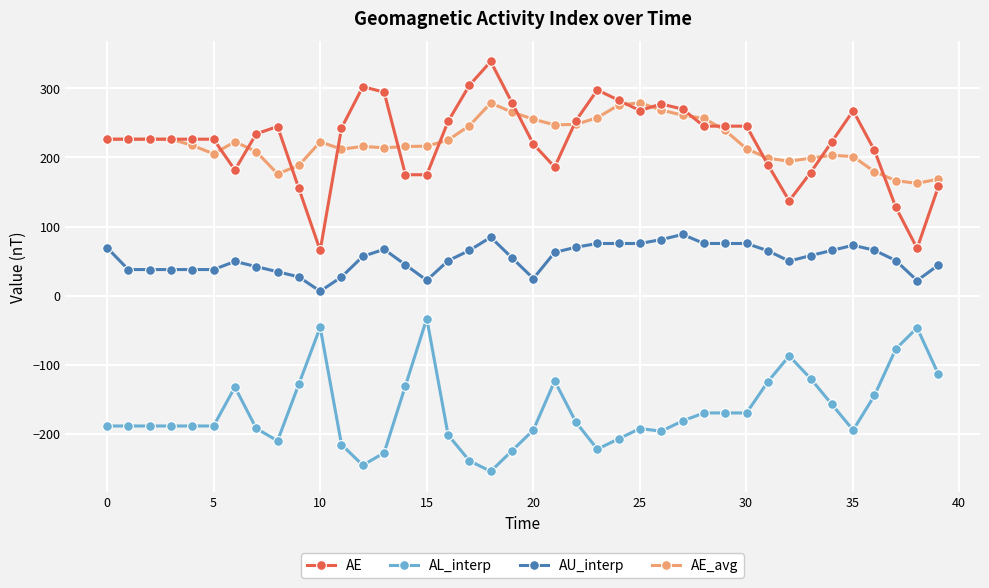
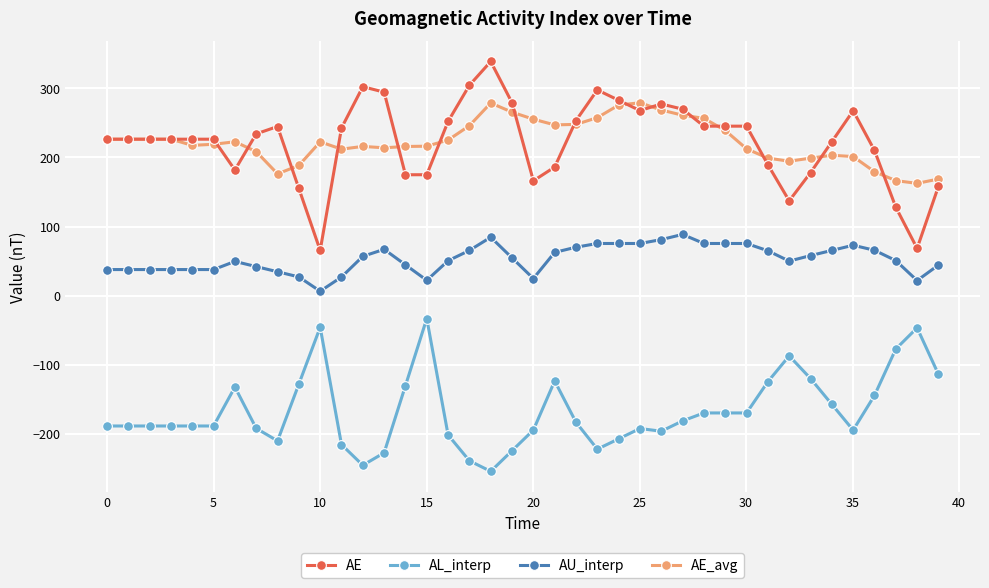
AU_interp, 0: 70 -> 40
AE_avg, 5: 210 -> 220
AE, 20: 220 -> 170
